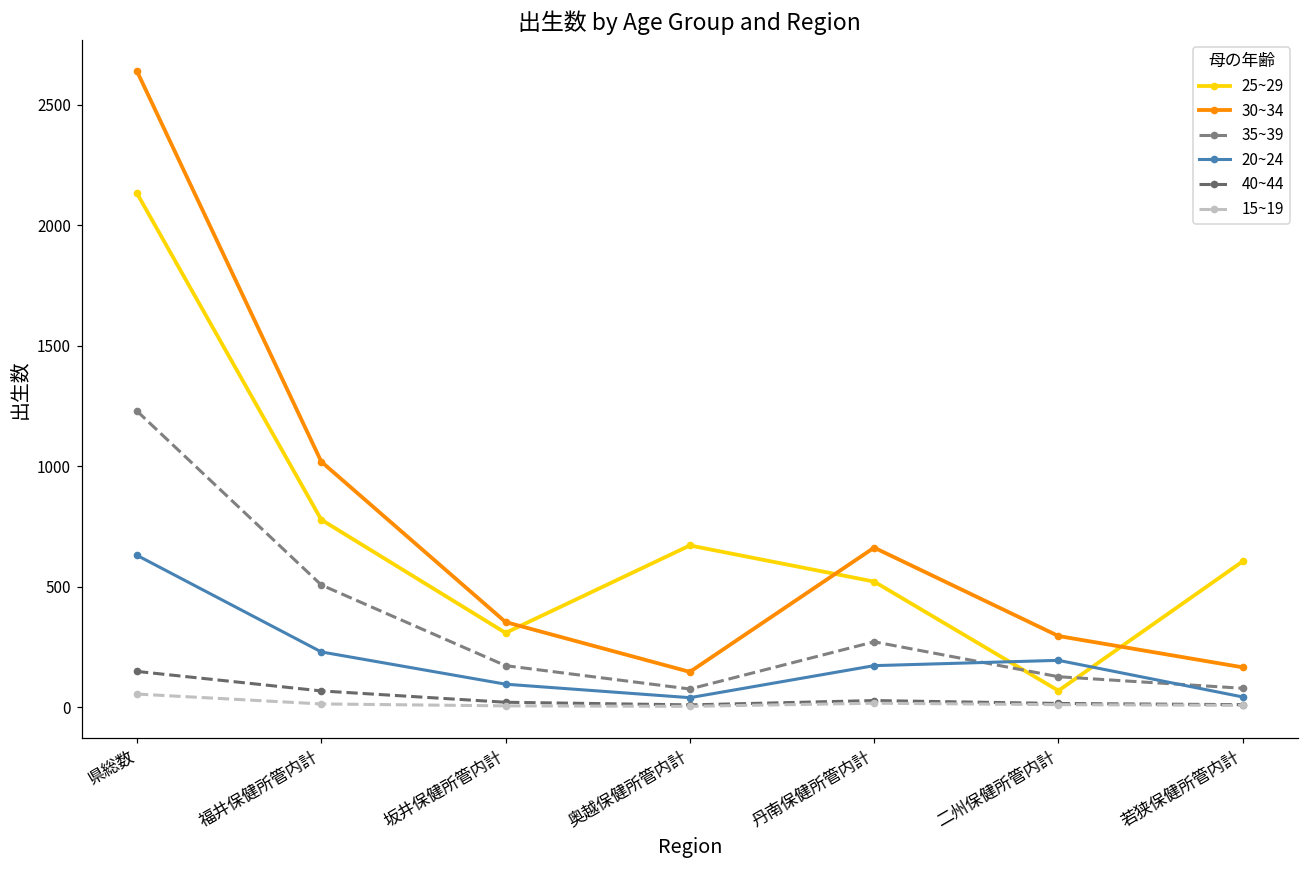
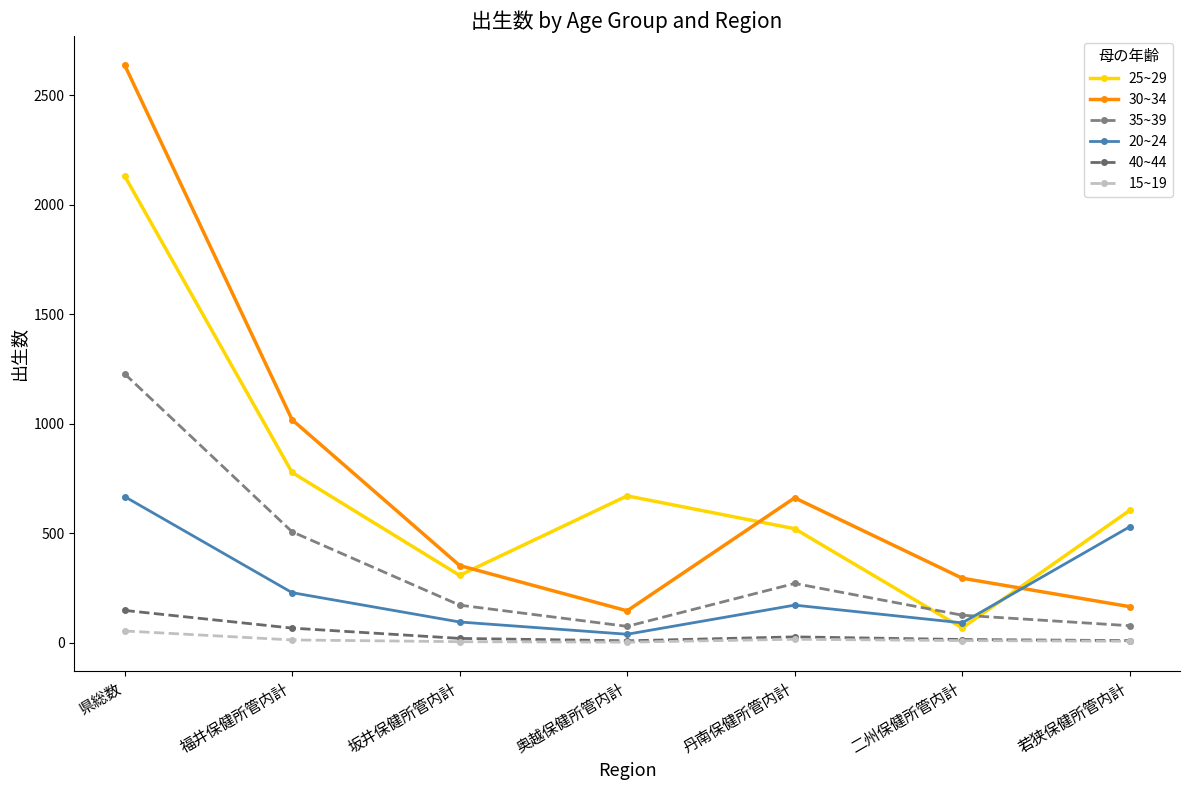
20~24, 県総数: 630 -> 670
20~24, 二州保健所管内計: 190 -> 90
20~24, 若狭保健所管内計: 40 -> 530
